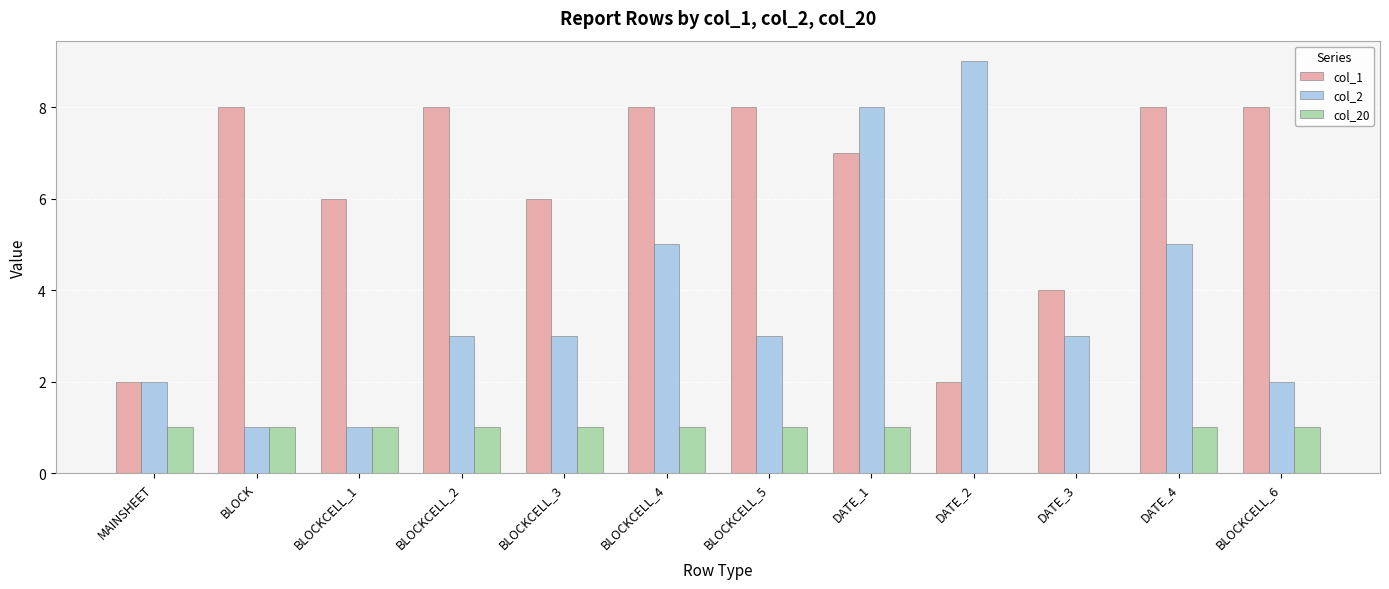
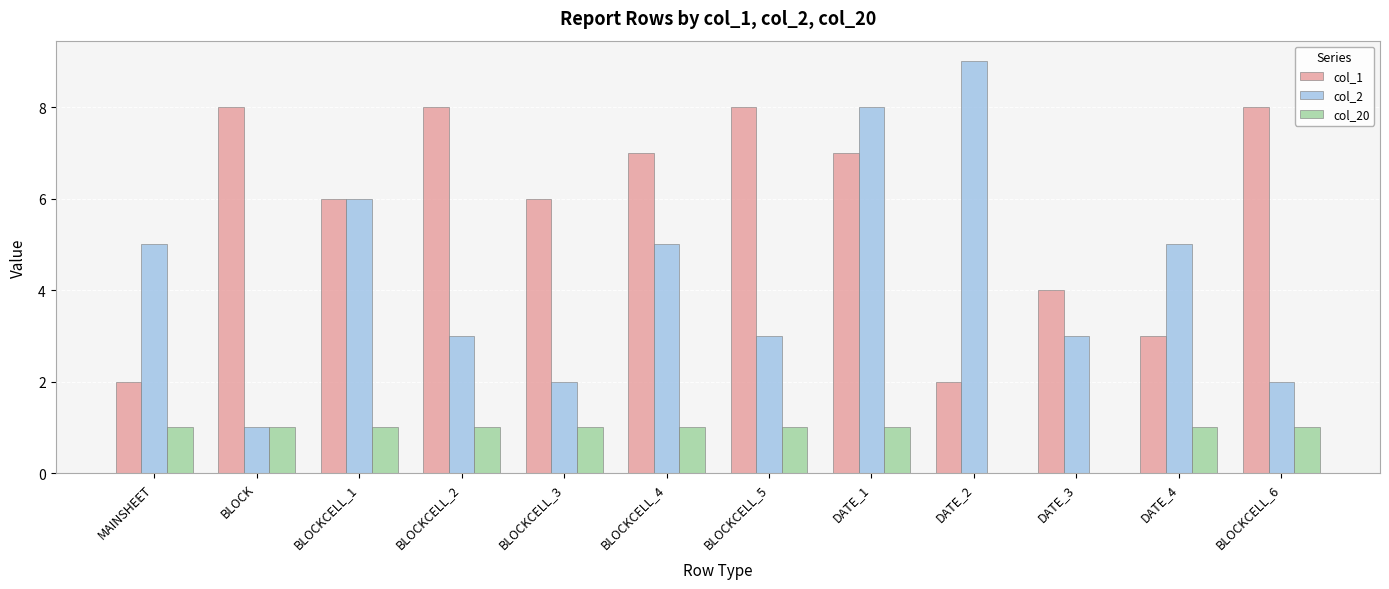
col_2, MAINSHEET: 2 -> 5
col_2, BLOCKCELL_1: 1 -> 6
col_2, BLOCKCELL_3: 3 -> 2
col_1, BLOCKCELL_4: 8 -> 7
col_1, DATE_4: 8 -> 3
